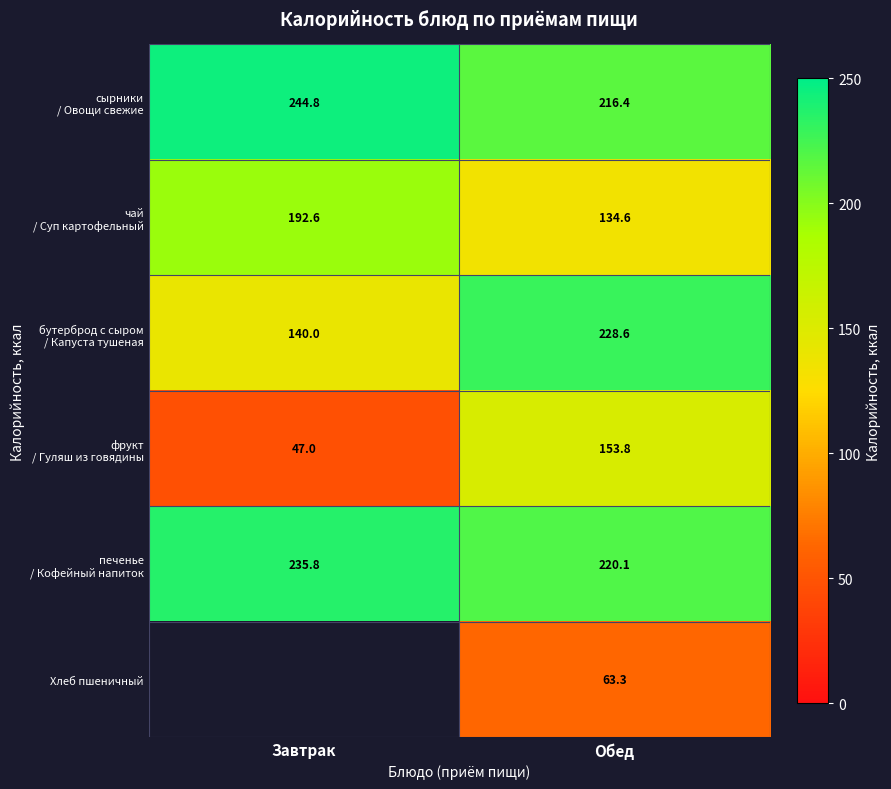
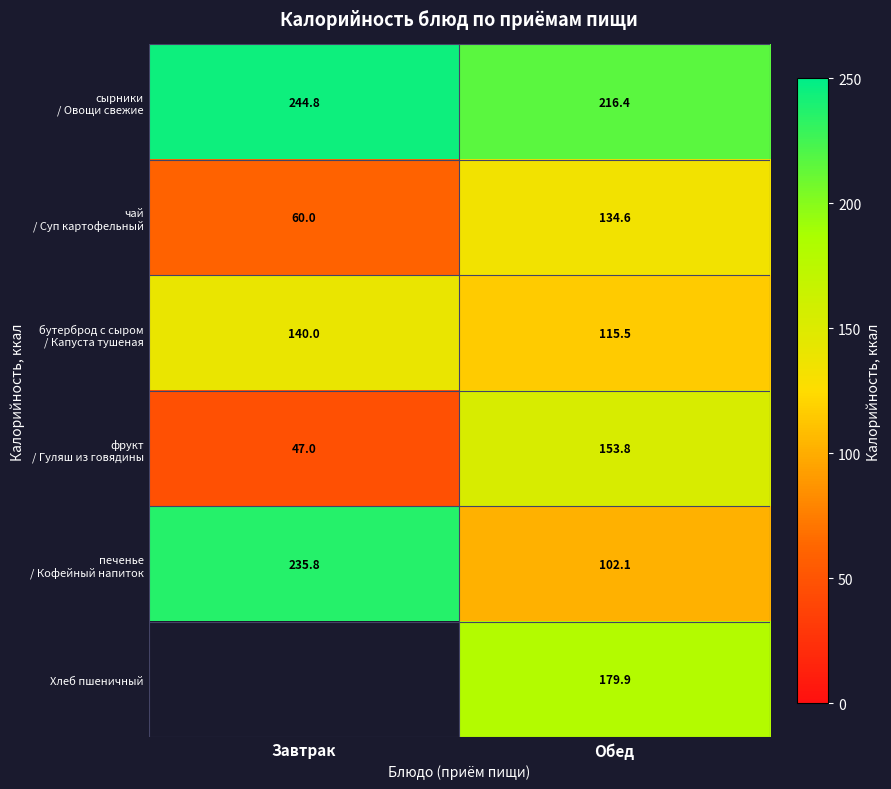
чай / Суп картофельный, Завтрак: 192.6 -> 60.0
бутерброд с сыром / Капуста тушеная, Обед: 228.6 -> 115.5
печенье / Кофейный напиток, Обед: 220.1 -> 102.1
Хлеб пшеничный, Обед: 63.3 -> 179.9
